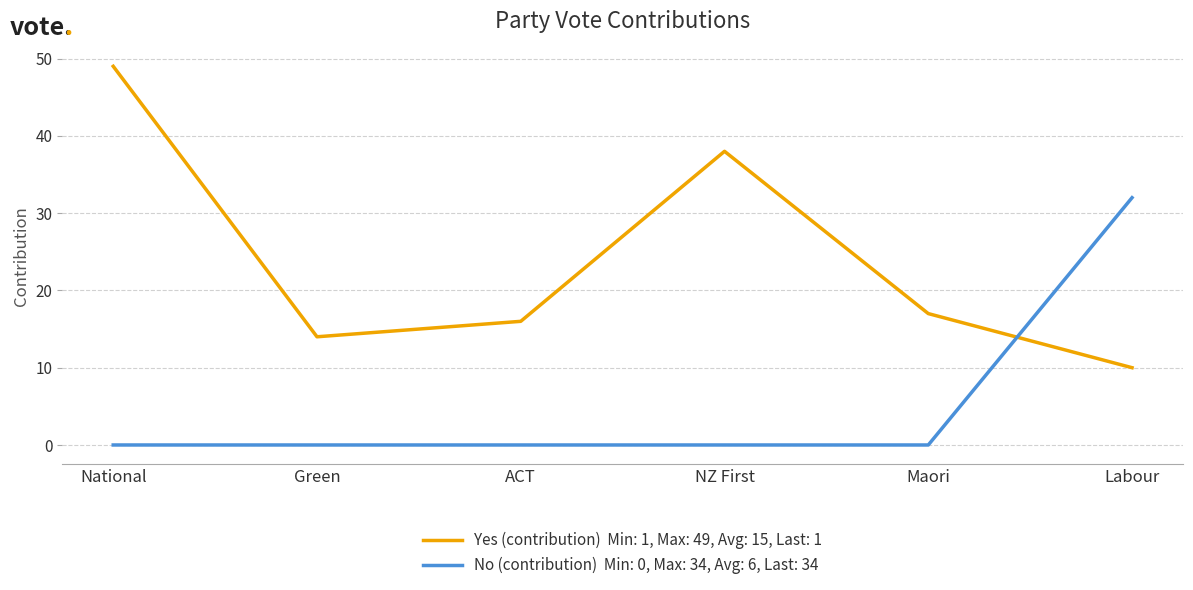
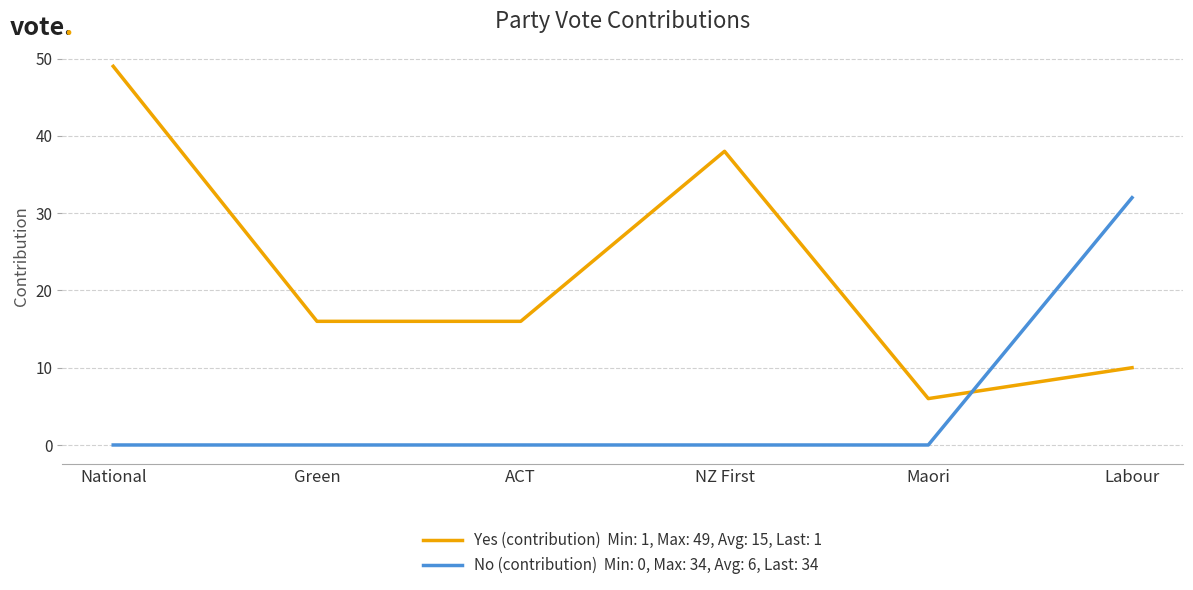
Yes (contribution) Min: 1, Max: 49, Avg: 15, Last: 1, Green: 14 -> 16
Yes (contribution) Min: 1, Max: 49, Avg: 15, Last: 1, Maori: 17 -> 6
